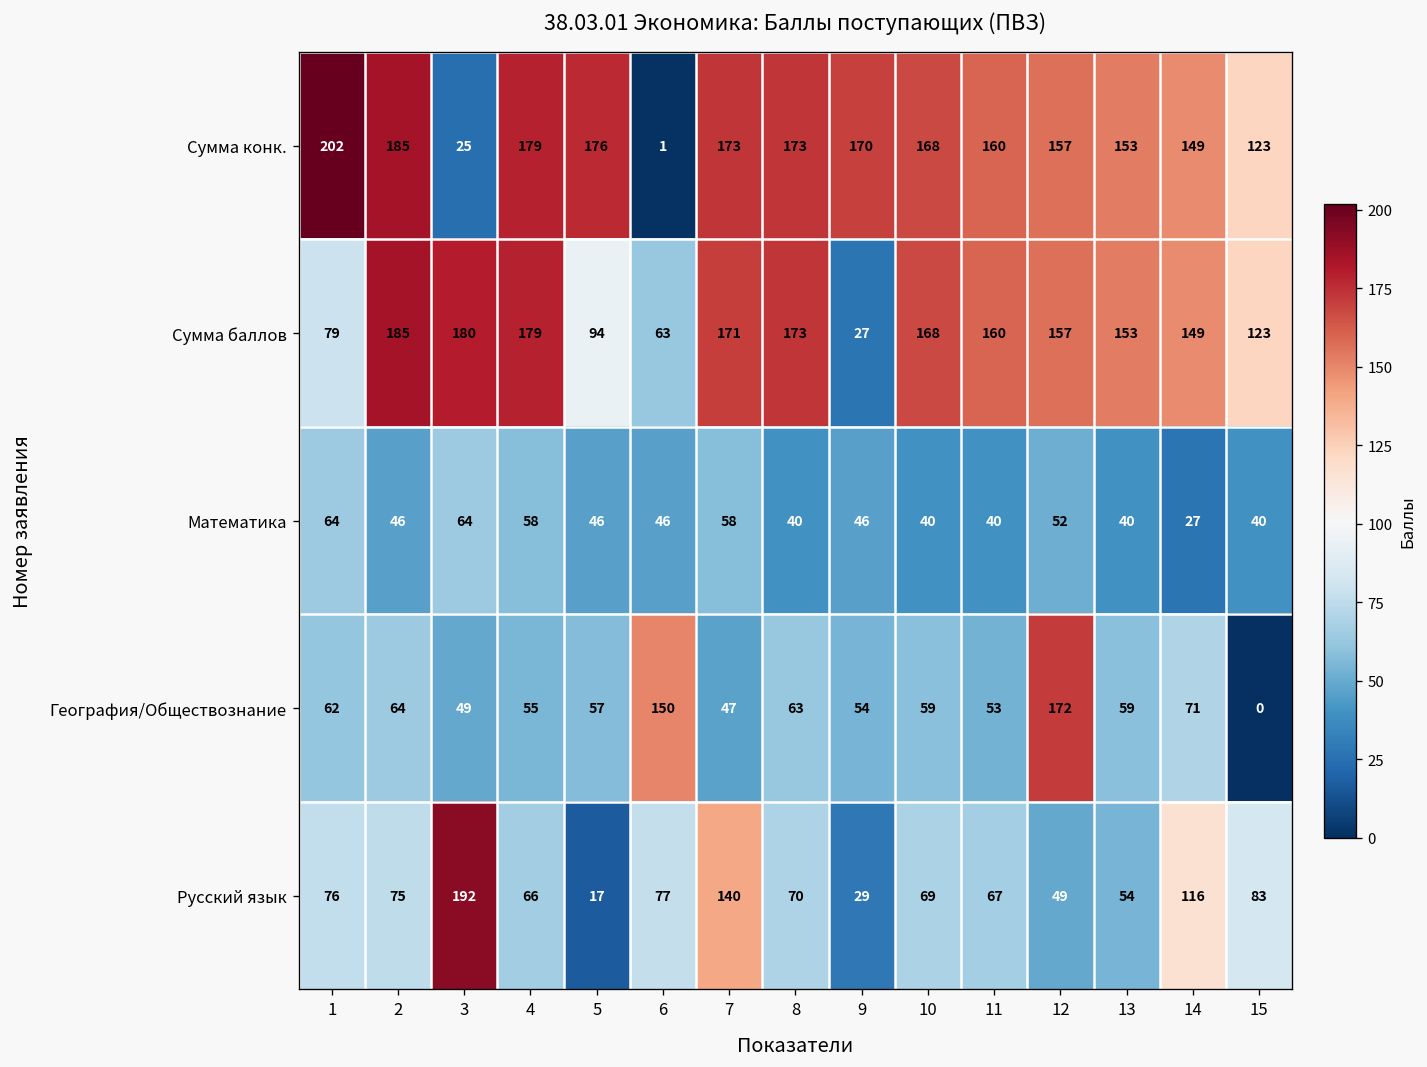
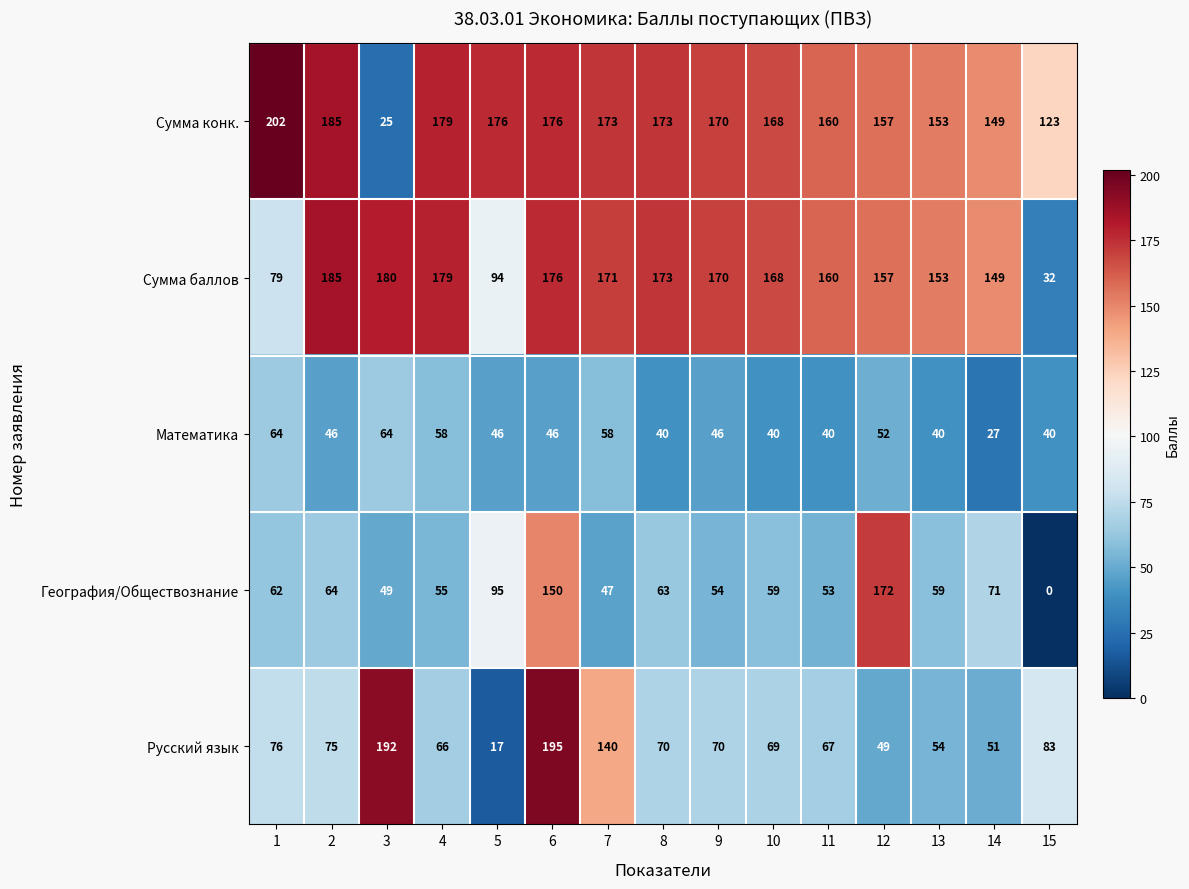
Сумма конк., 6: 1 -> 176
Сумма баллов, 6: 63 -> 176
Сумма баллов, 9: 27 -> 170
Сумма баллов, 15: 123 -> 32
География/Обществознание, 5: 57 -> 95
Русский язык, 6: 77 -> 195
Русский язык, 9: 29 -> 70
Русский язык, 14: 116 -> 51
